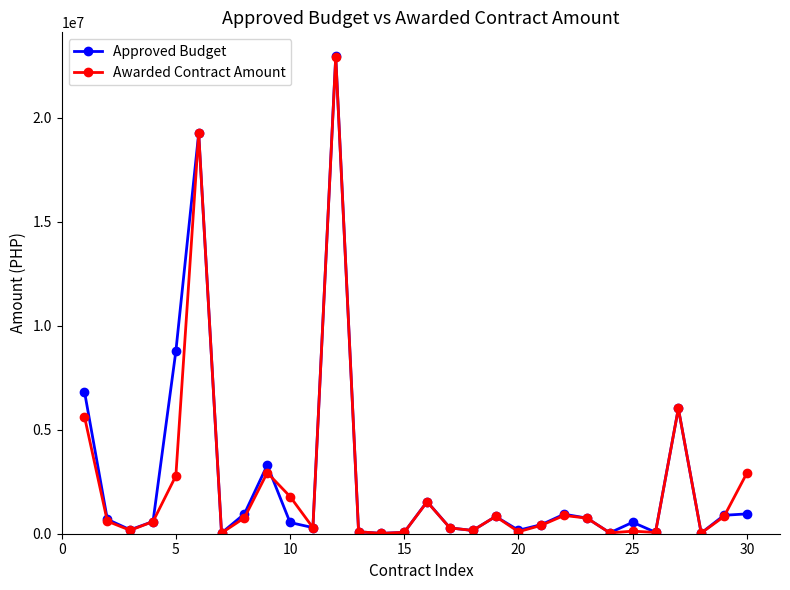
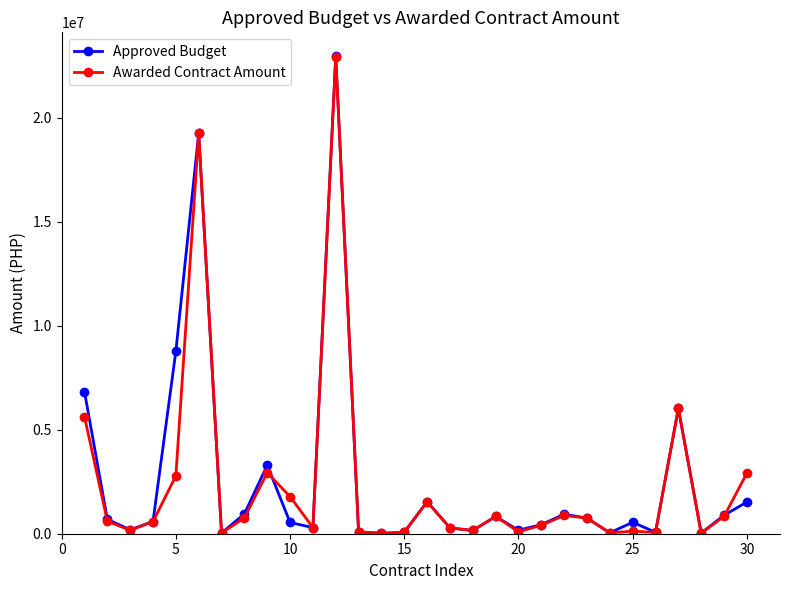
Approved Budget, 30: 1000000 -> 1500000
